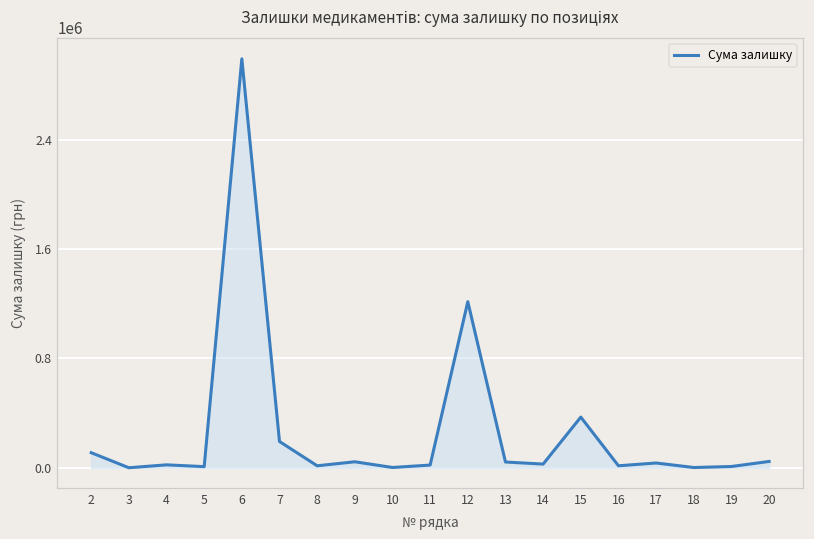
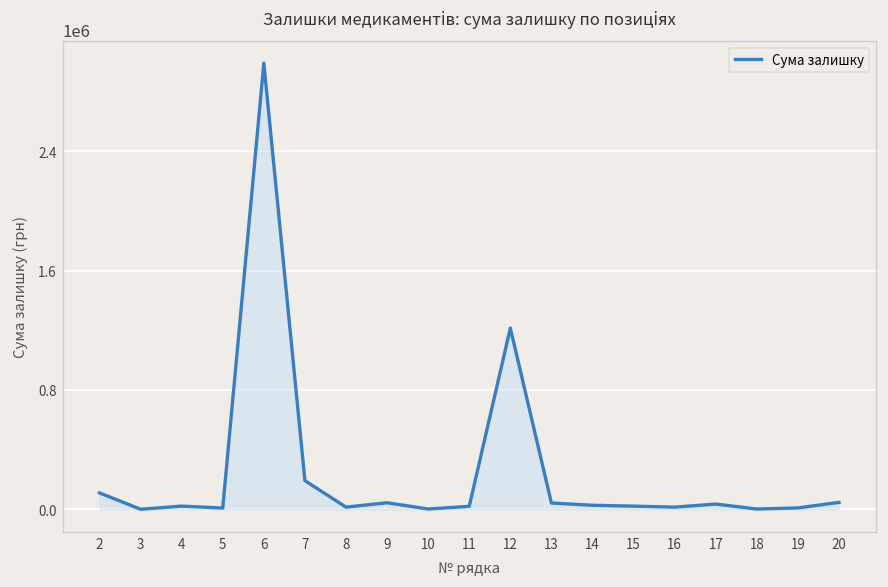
15: 370000 -> 20000
